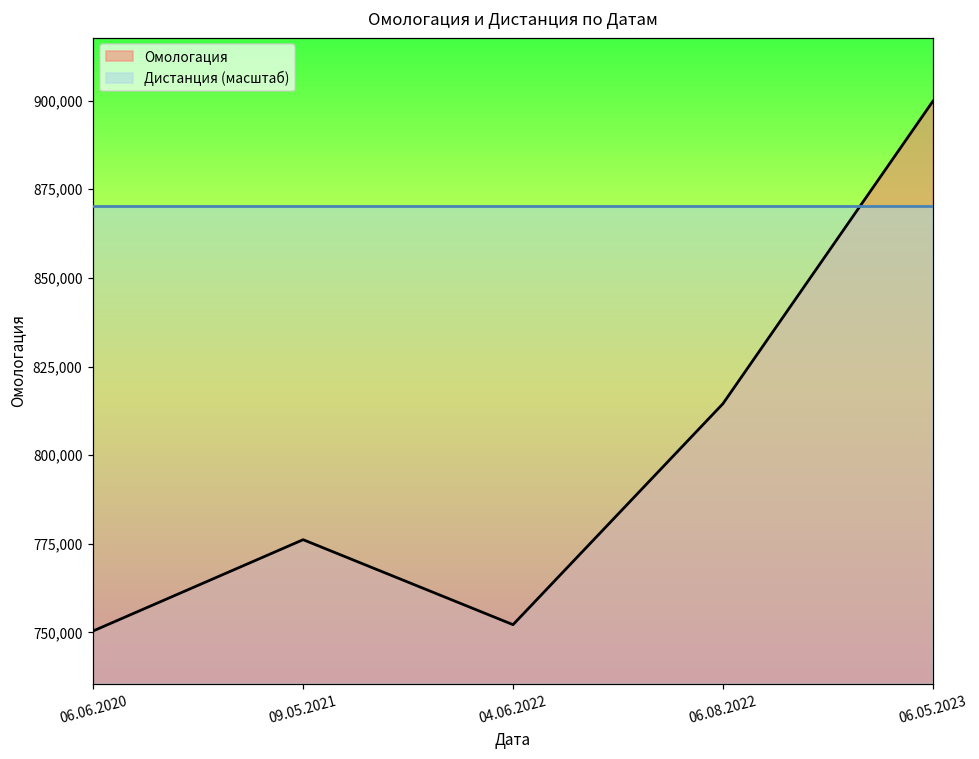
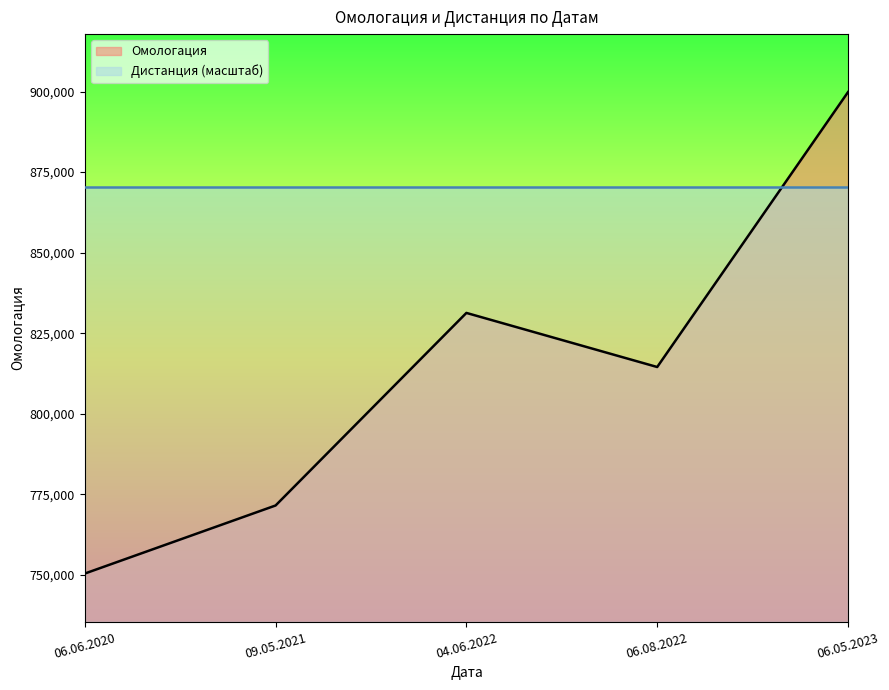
Омологация, 09.05.2021: 776,000 -> 772,000
Омологация, 04.06.2022: 752,000 -> 831,000
